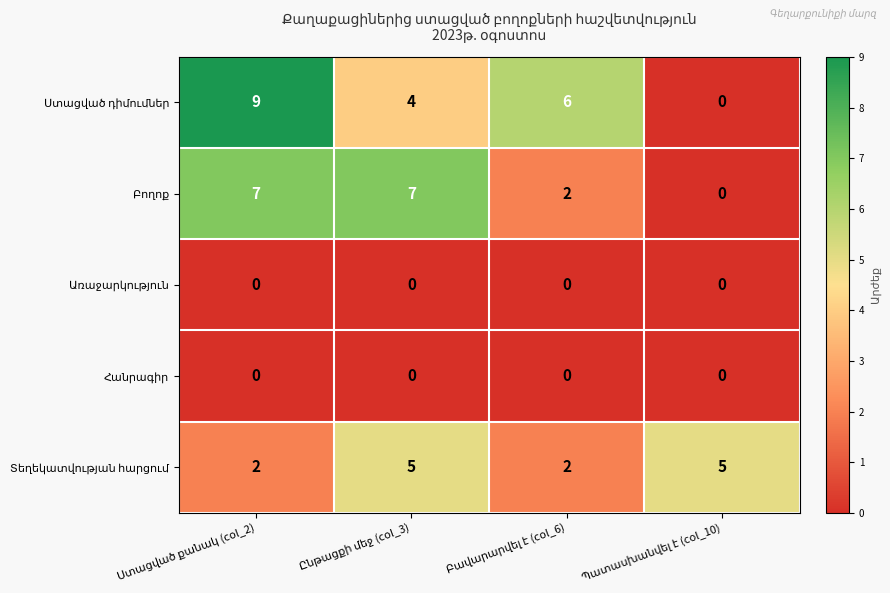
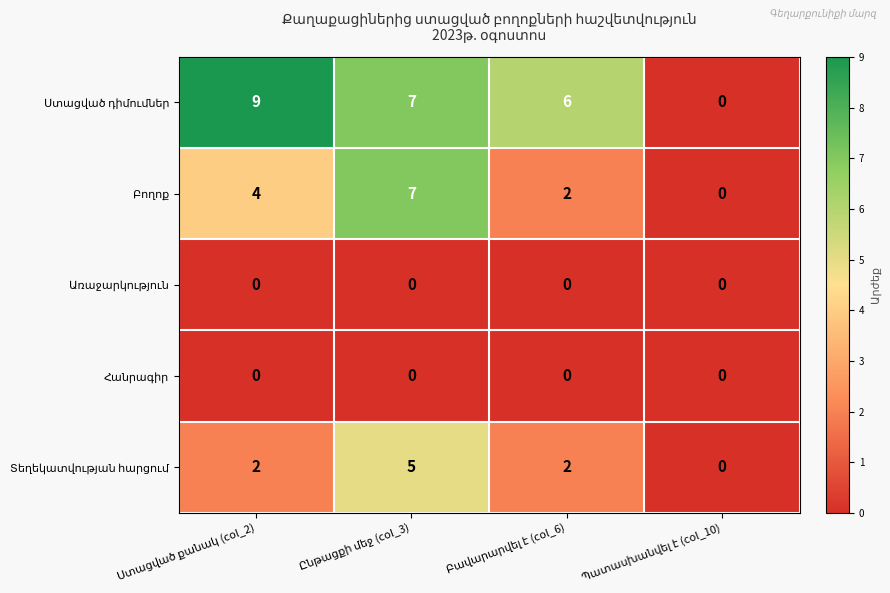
Ստացված դիմումներ, Ընթացքի մեջ (col_3): 4 -> 7
Բողոք, Ստացված քանակ (col_2): 7 -> 4
Տեղեկատվության հարցում, Պատասխանվել է (col_10): 5 -> 0
